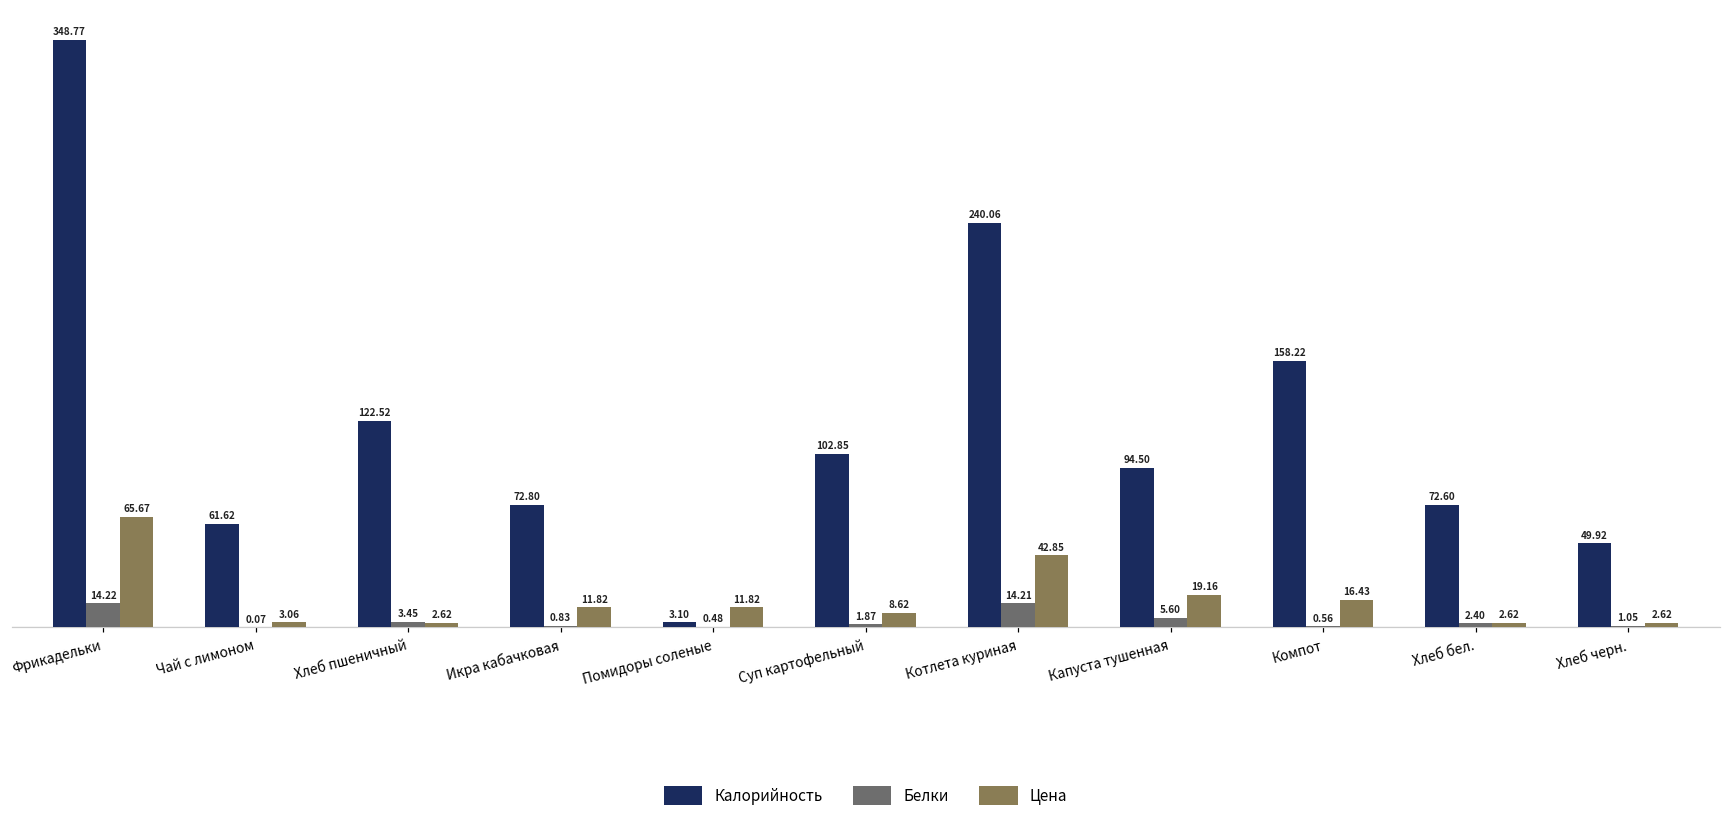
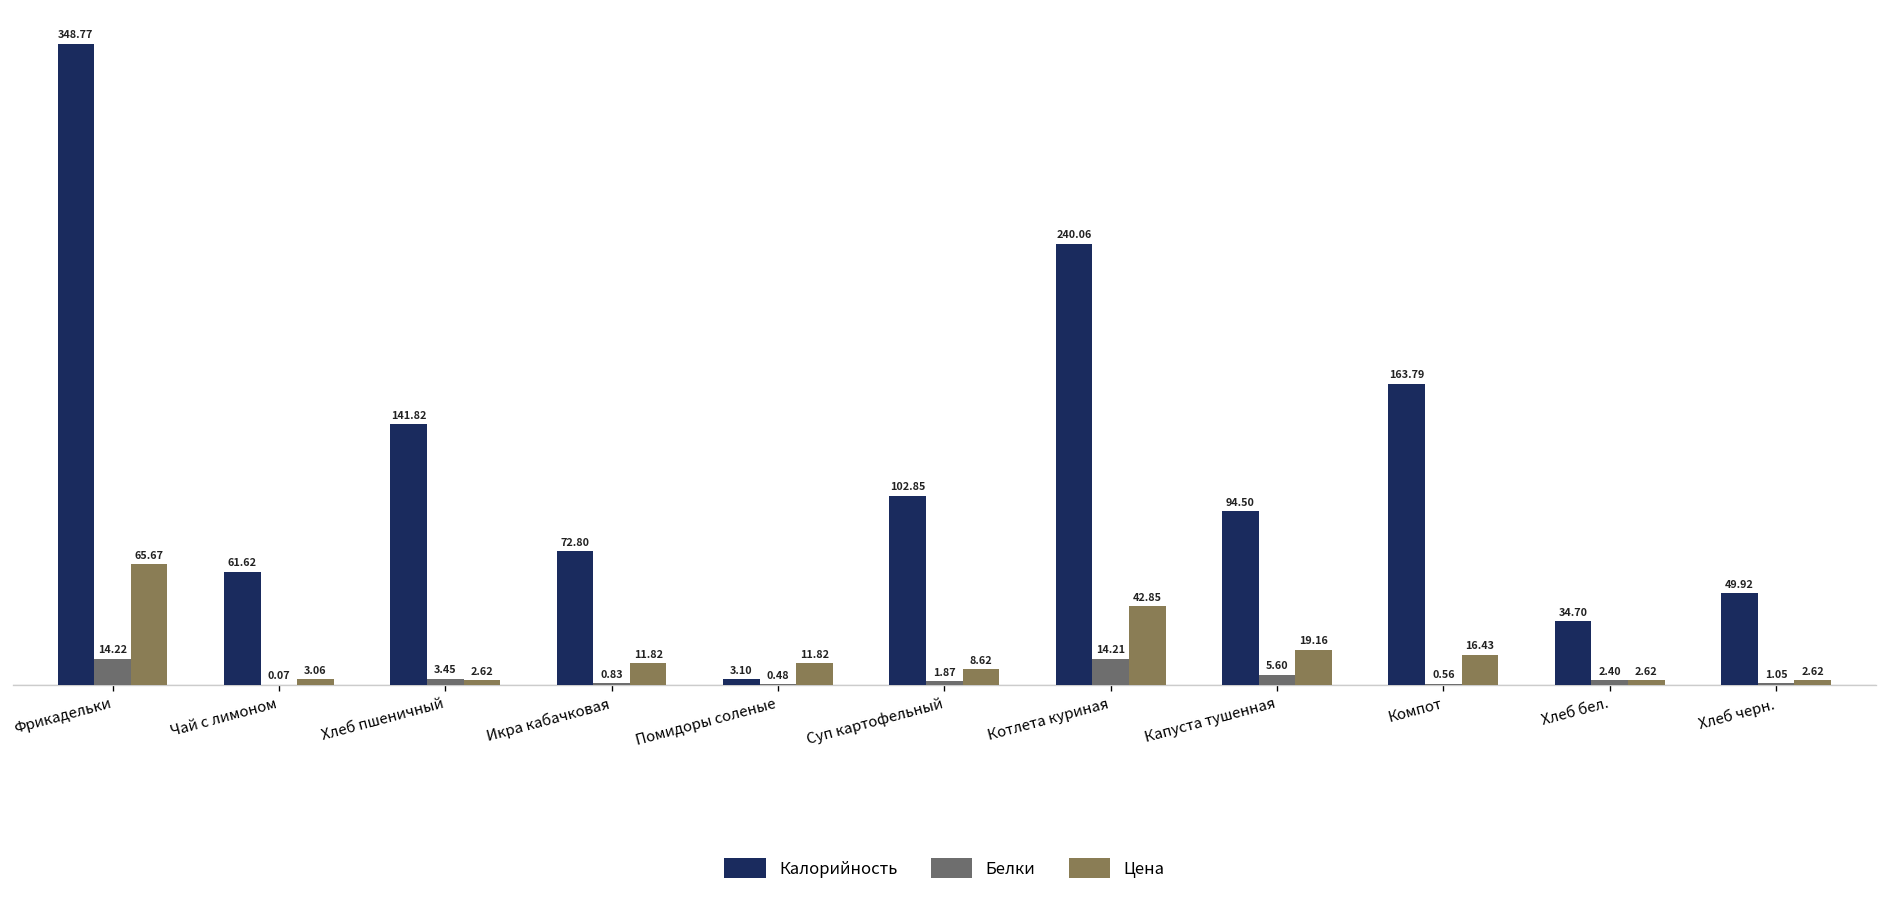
Калорийность, Хлеб пшеничный: 122.52 -> 141.82
Калорийность, Компот: 158.22 -> 163.79
Калорийность, Хлеб бел.: 72.60 -> 34.70
